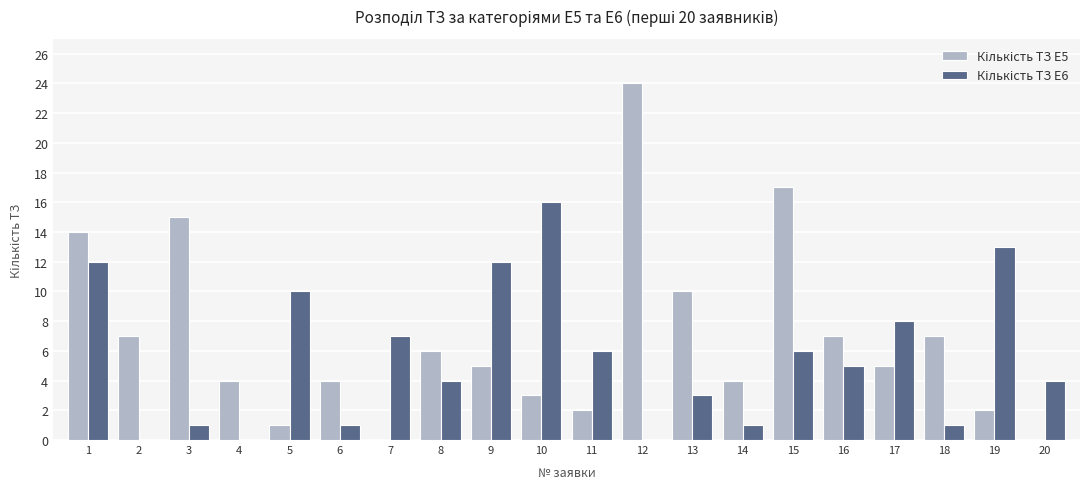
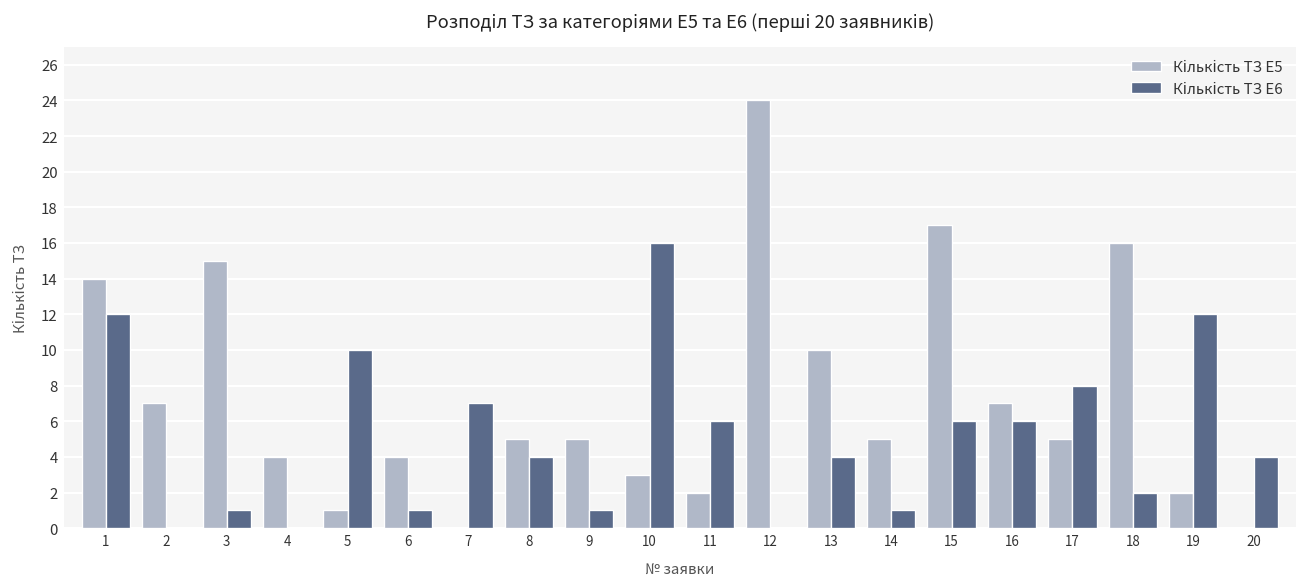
Кількість ТЗ E5, 8: 6 -> 5
Кількість ТЗ E6, 9: 12 -> 1
Кількість ТЗ E6, 13: 3 -> 4
Кількість ТЗ E5, 14: 4 -> 5
Кількість ТЗ E6, 16: 5 -> 6
Кількість ТЗ E5, 18: 7 -> 16
Кількість ТЗ E6, 18: 1 -> 2
Кількість ТЗ E6, 19: 13 -> 12
